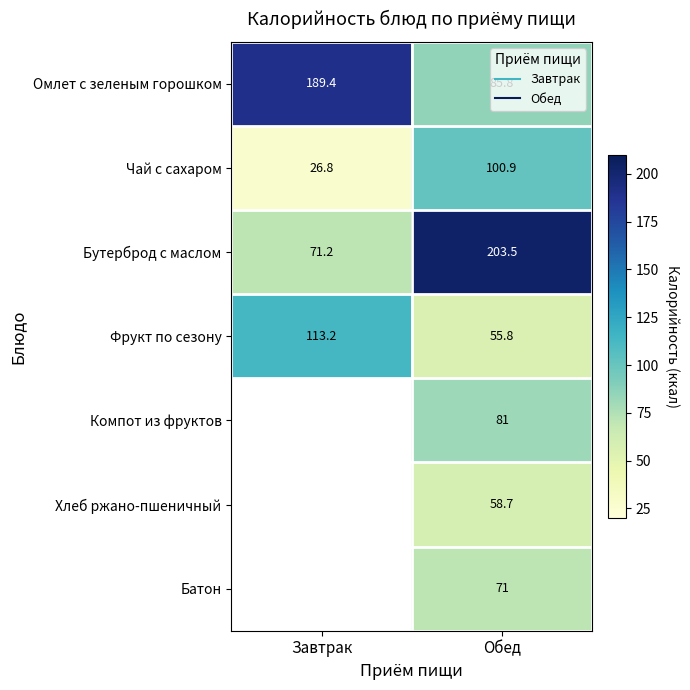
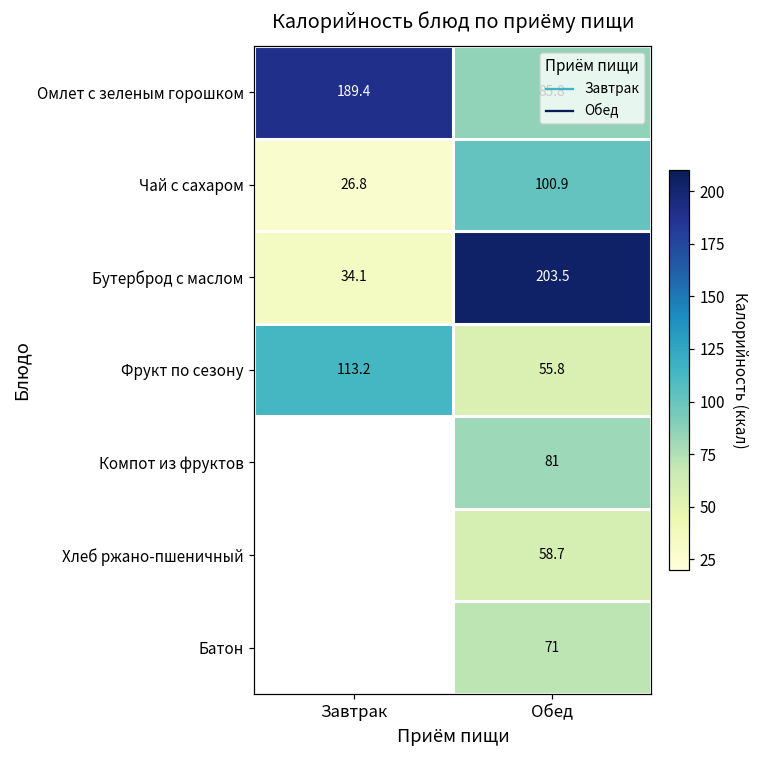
Бутерброд с маслом, Завтрак: 71.2 -> 34.1
